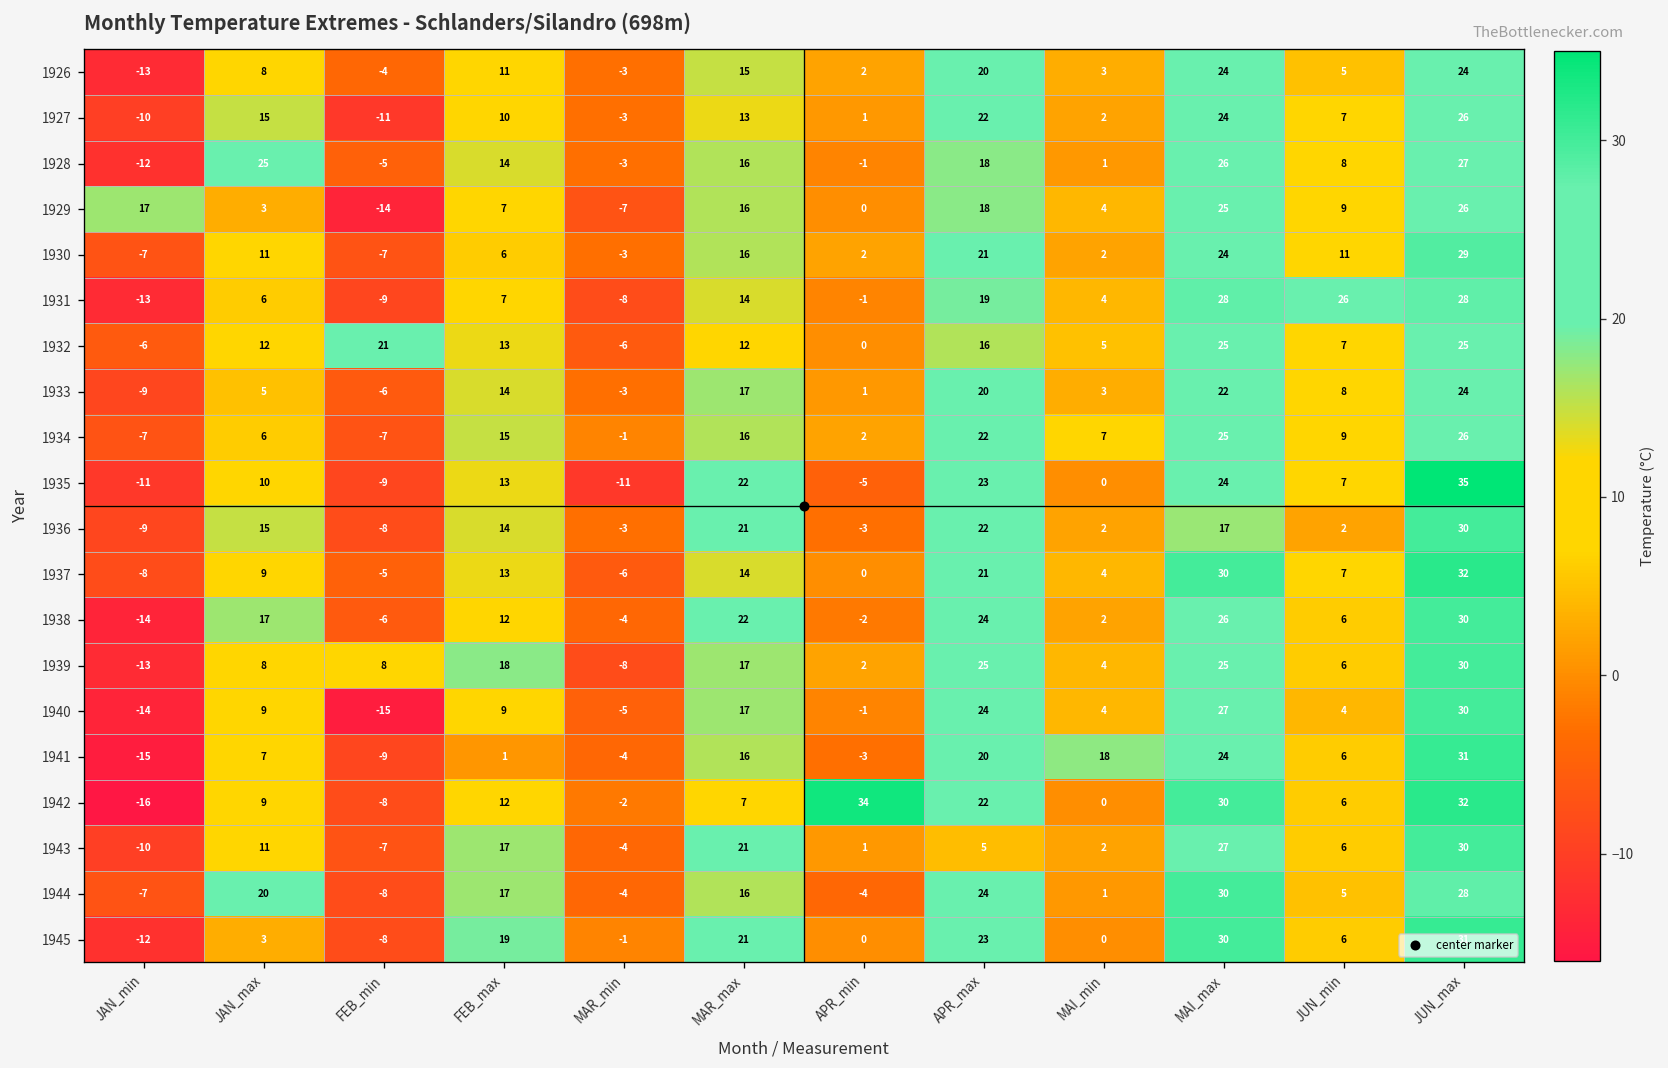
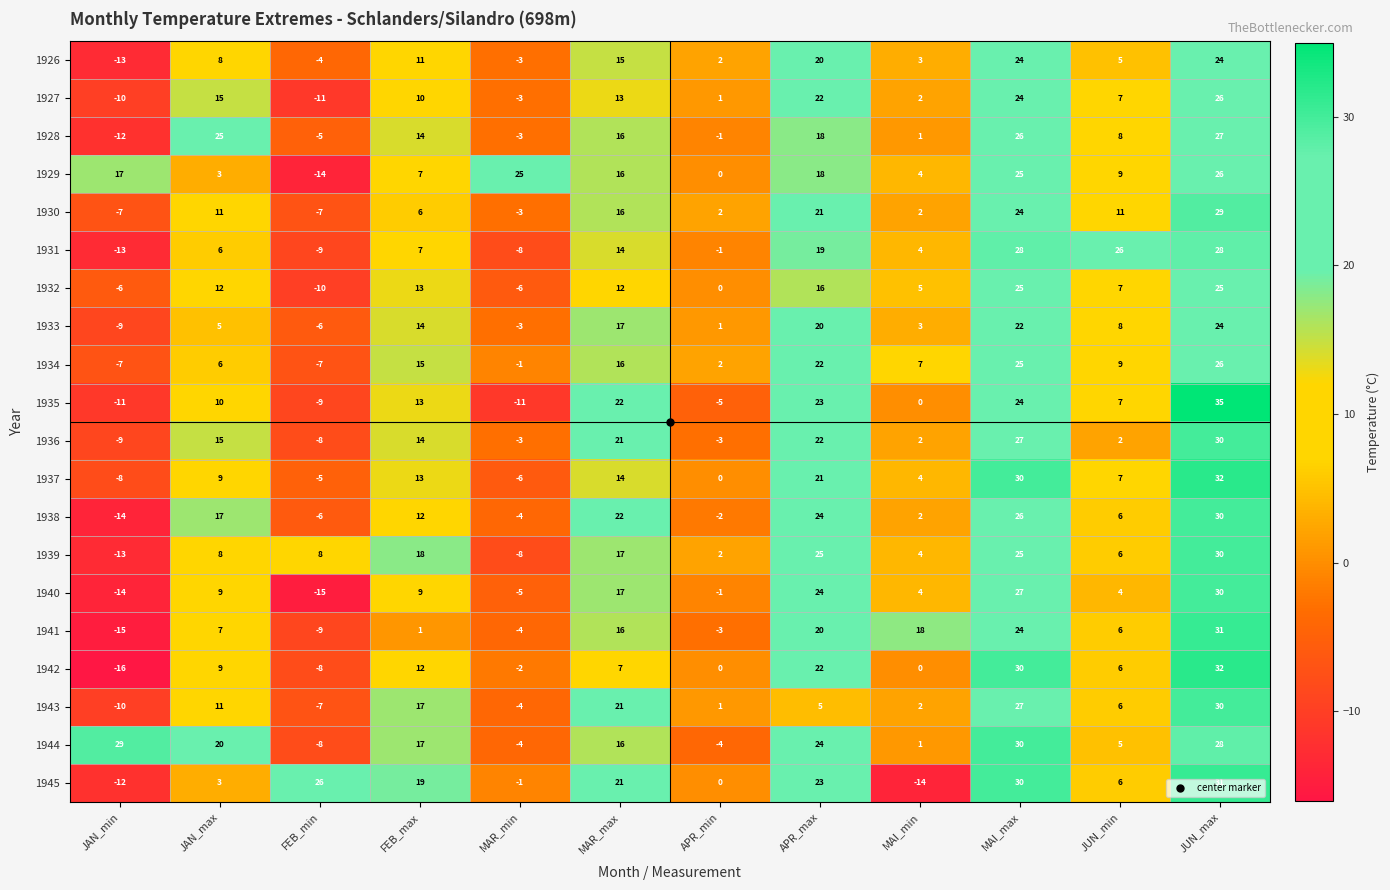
1929, MAR_min: -7 -> 25
1932, FEB_min: 21 -> -10
1936, MAI_max: 17 -> 27
1942, APR_min: 34 -> 0
1944, JAN_min: -7 -> 29
1945, FEB_min: -8 -> 26
1945, MAI_min: 0 -> -14
